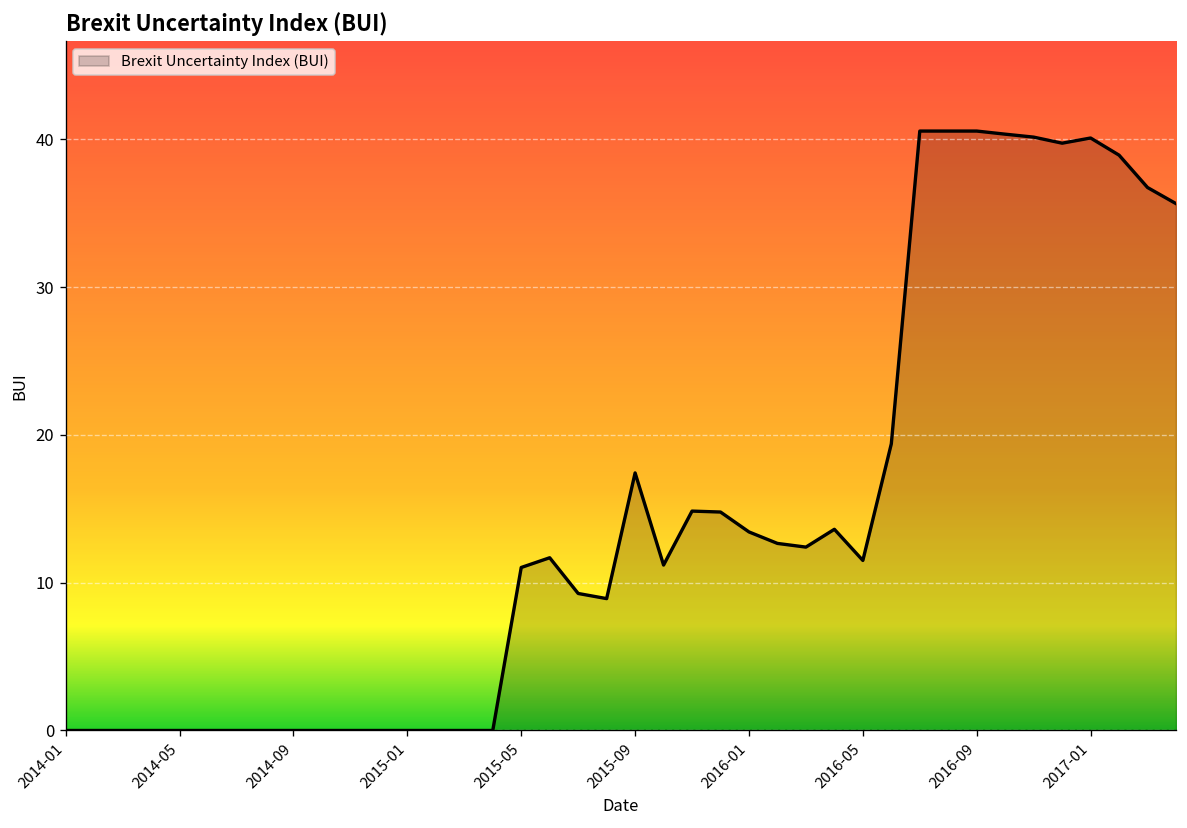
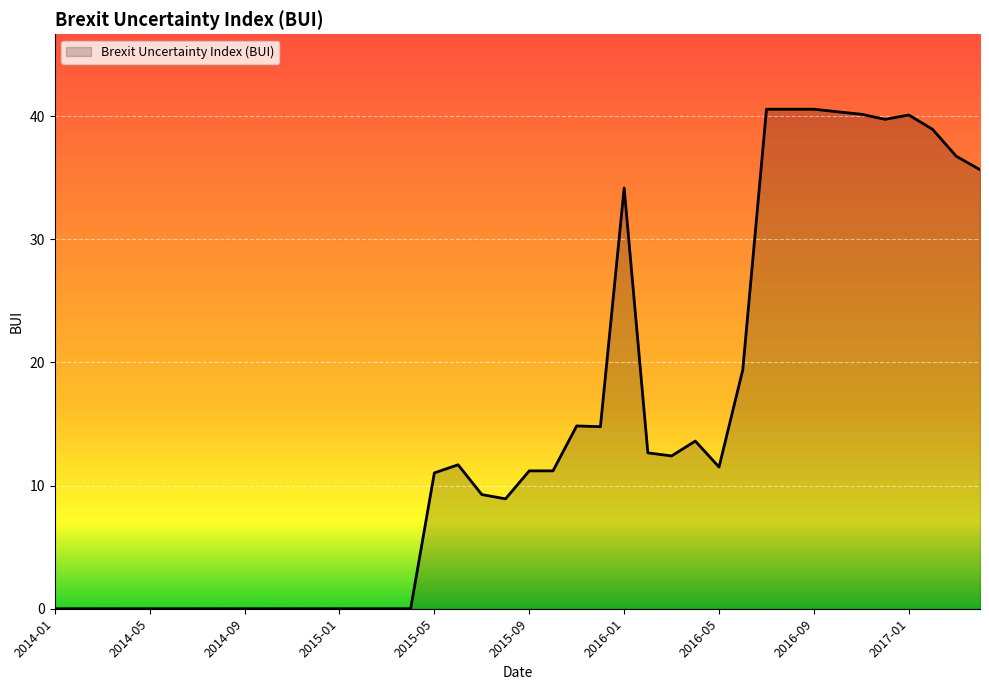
2015-09: 17.4 -> 11.2
2016-01: 13.4 -> 34.2
